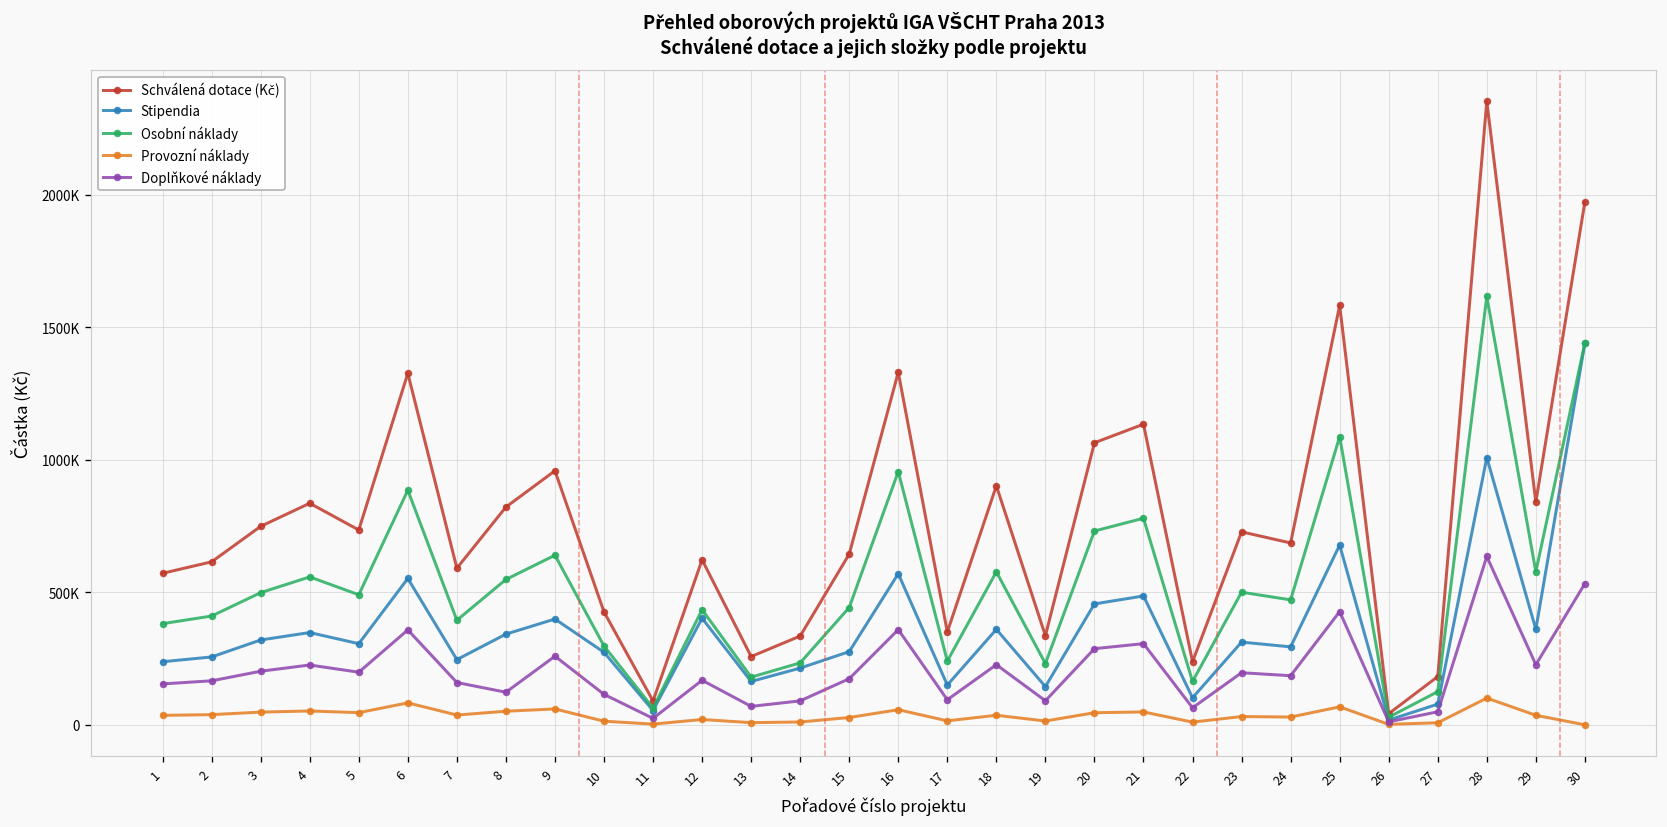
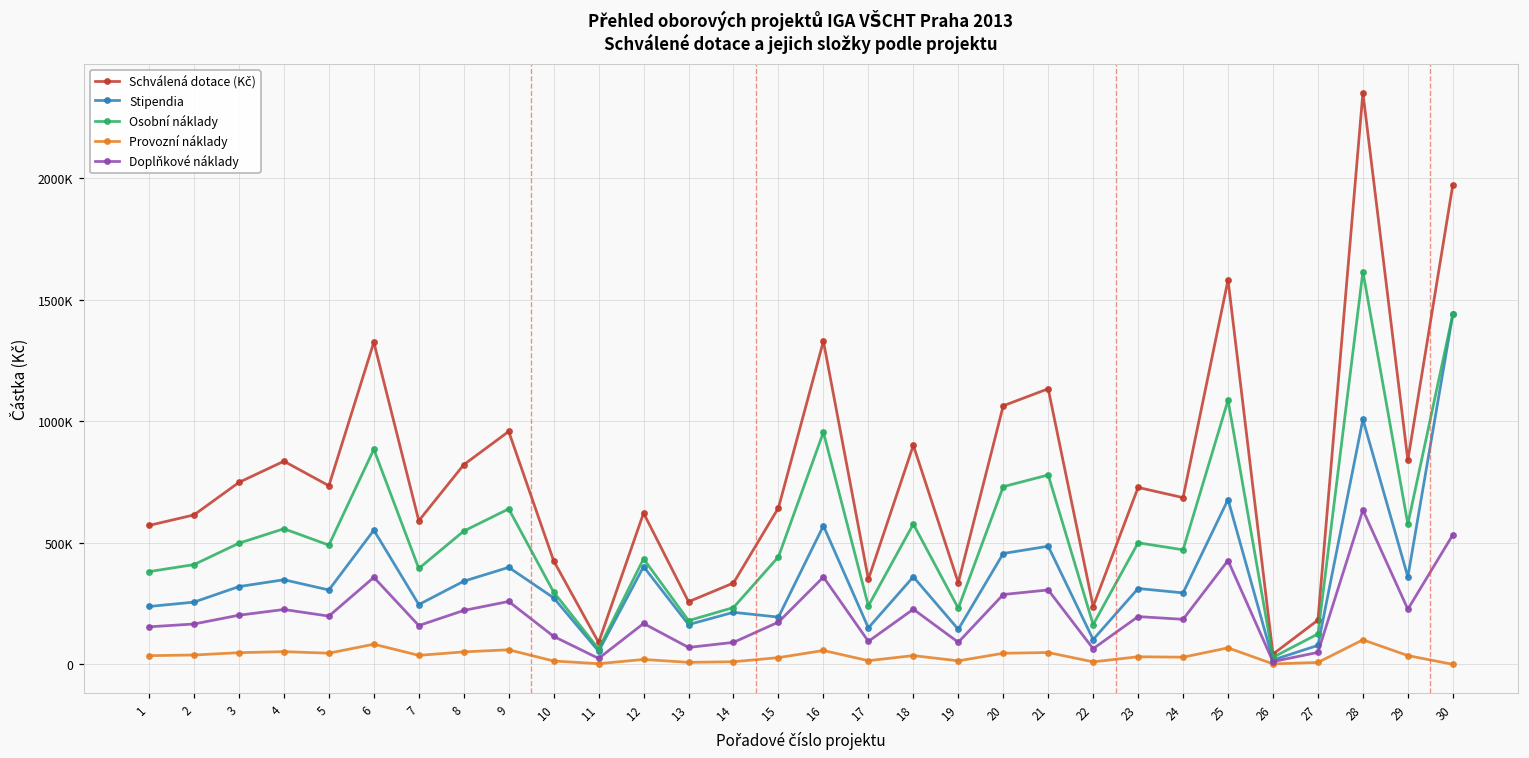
Doplňkové náklady, 8: 120000 -> 220000
Stipendia, 15: 280000 -> 190000
